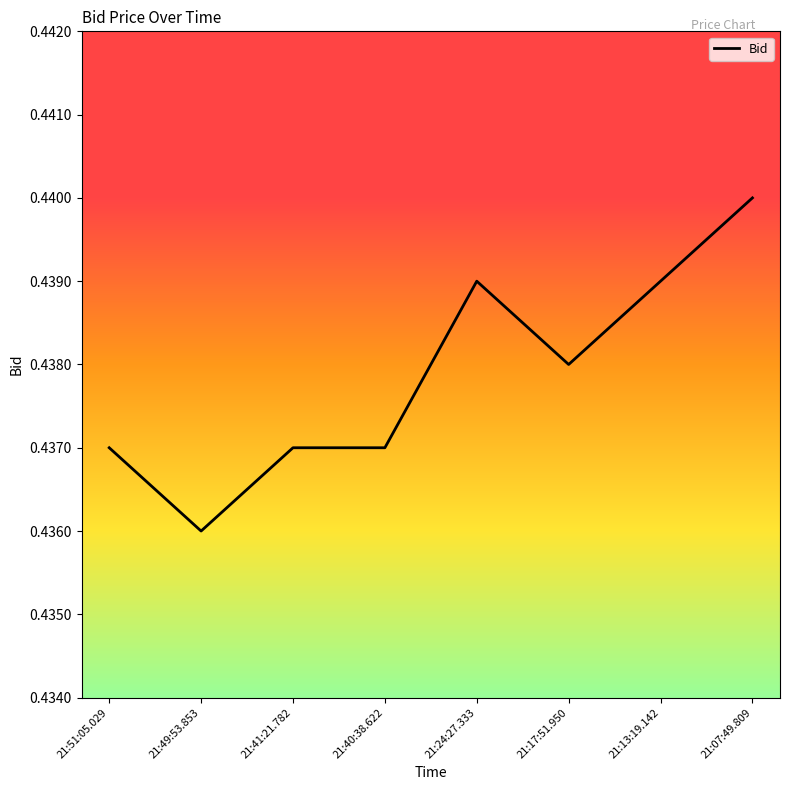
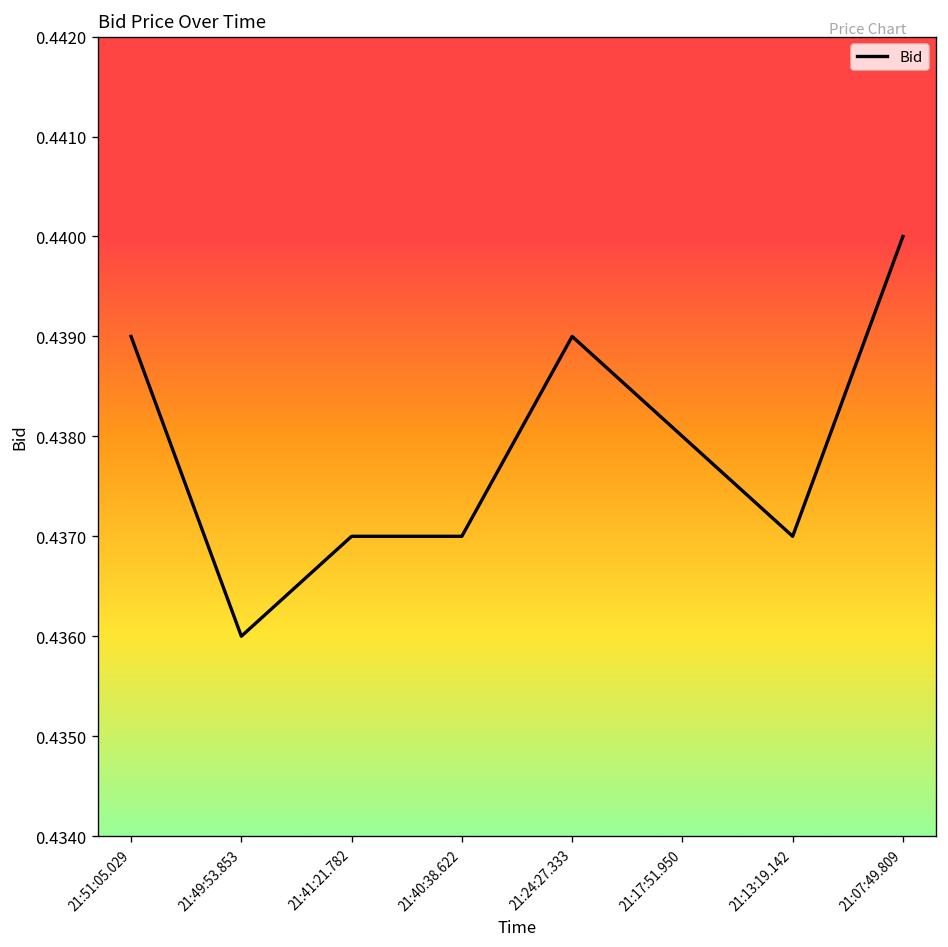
21:51:05.029: 0.437 -> 0.439
21:13:19.142: 0.439 -> 0.437
